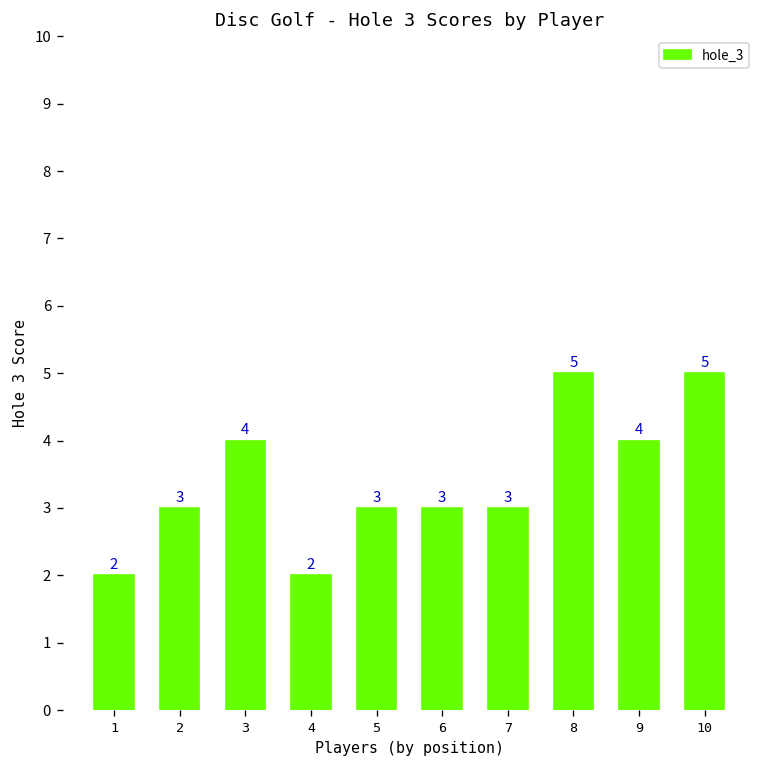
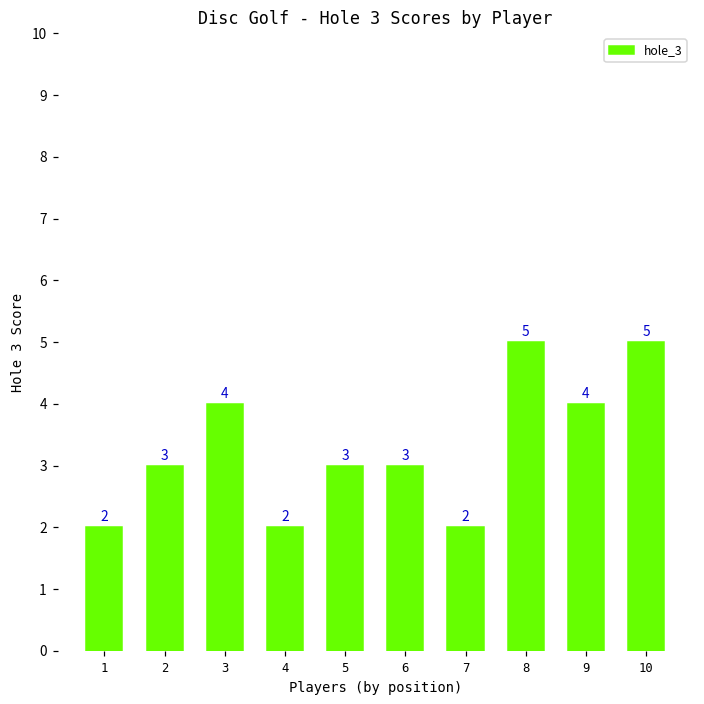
7: 3 -> 2
